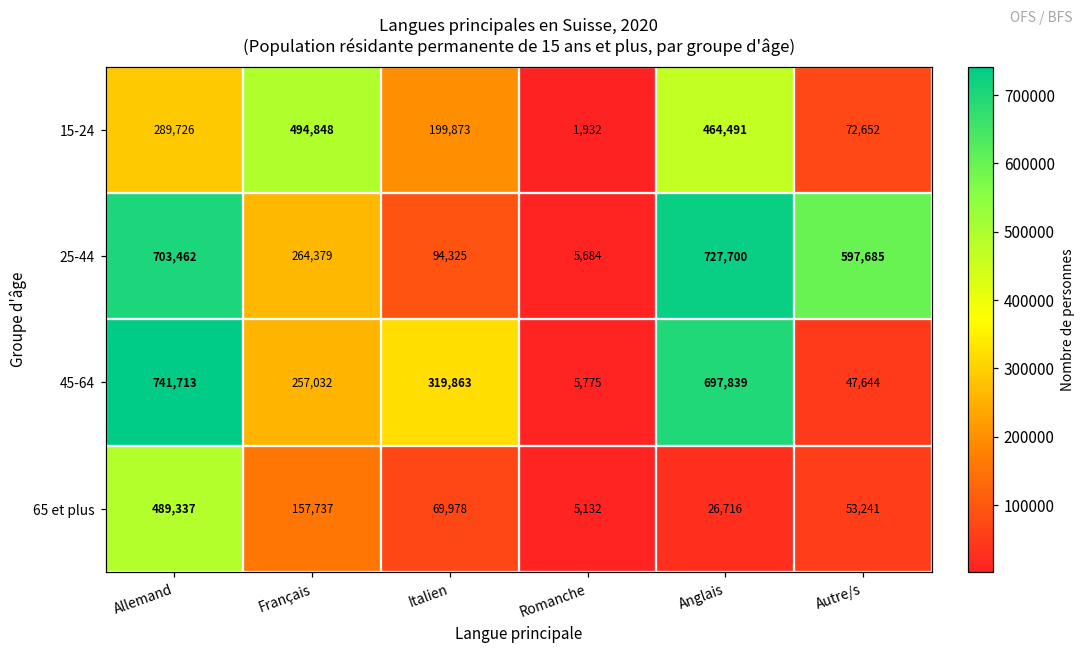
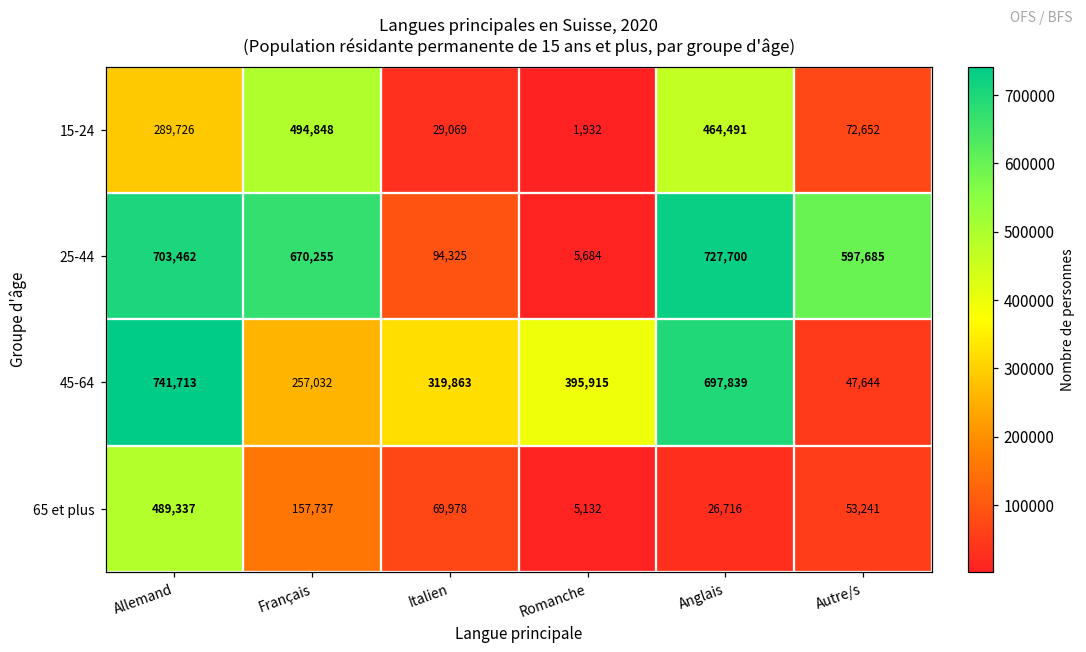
15-24, Italien: 199,873 -> 29,069
25-44, Français: 264,379 -> 670,255
45-64, Romanche: 5,775 -> 395,915
